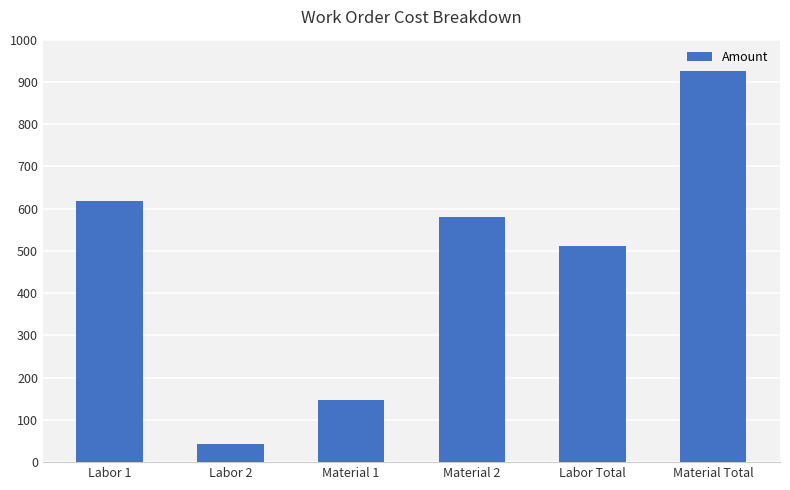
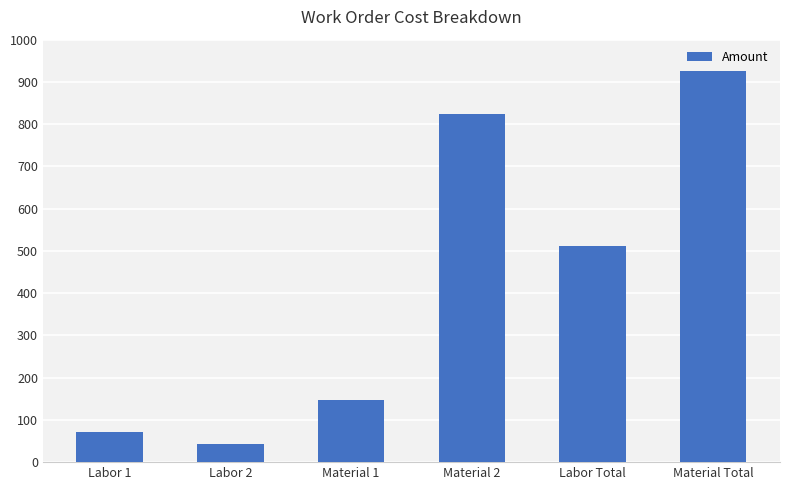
Labor 1: 620 -> 70
Material 2: 580 -> 830
